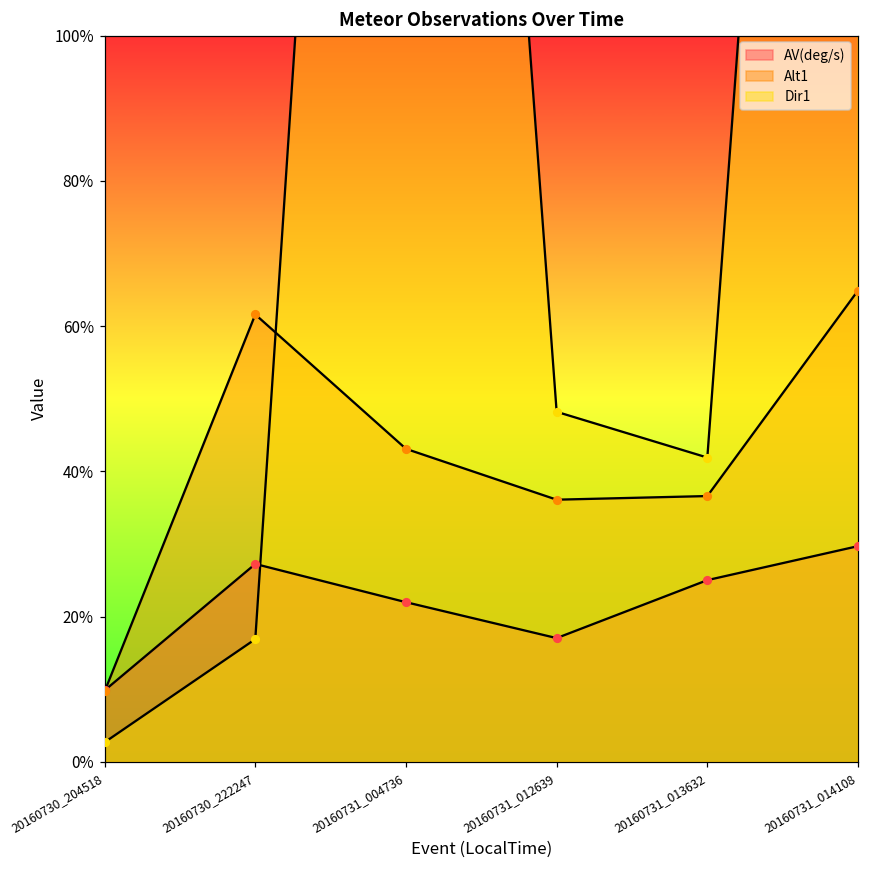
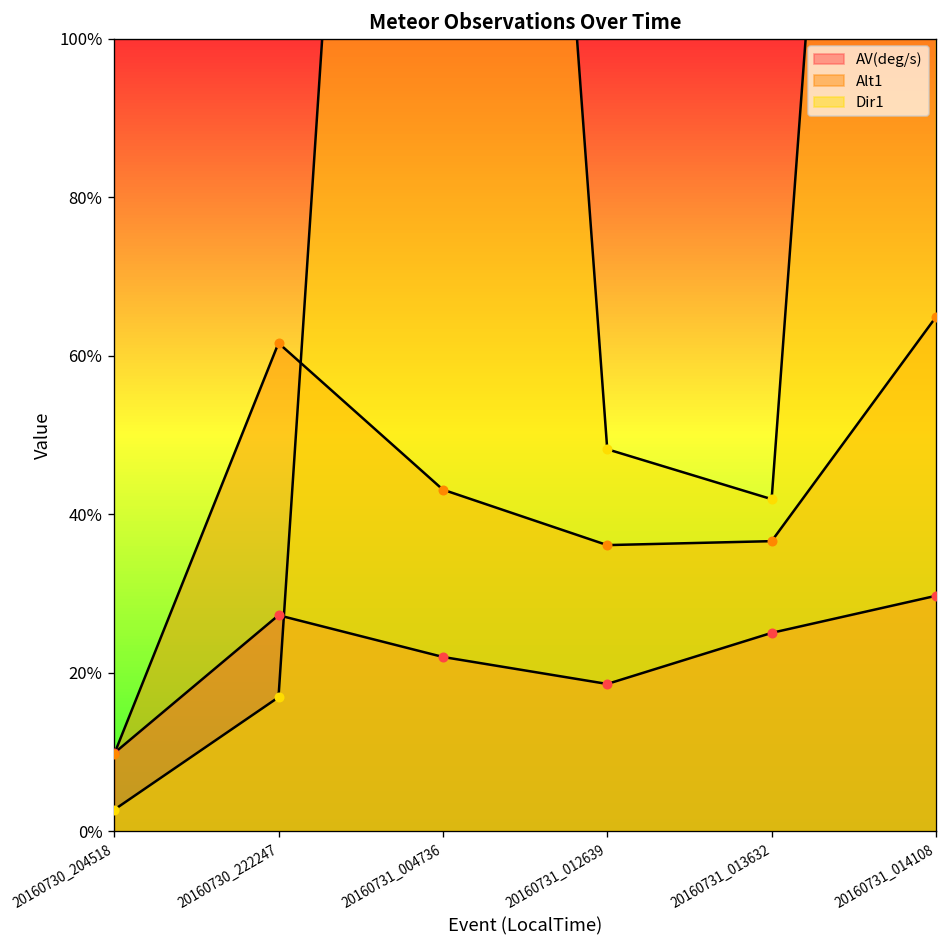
AV(deg/s), 20160731_012639: 17% -> 19%
